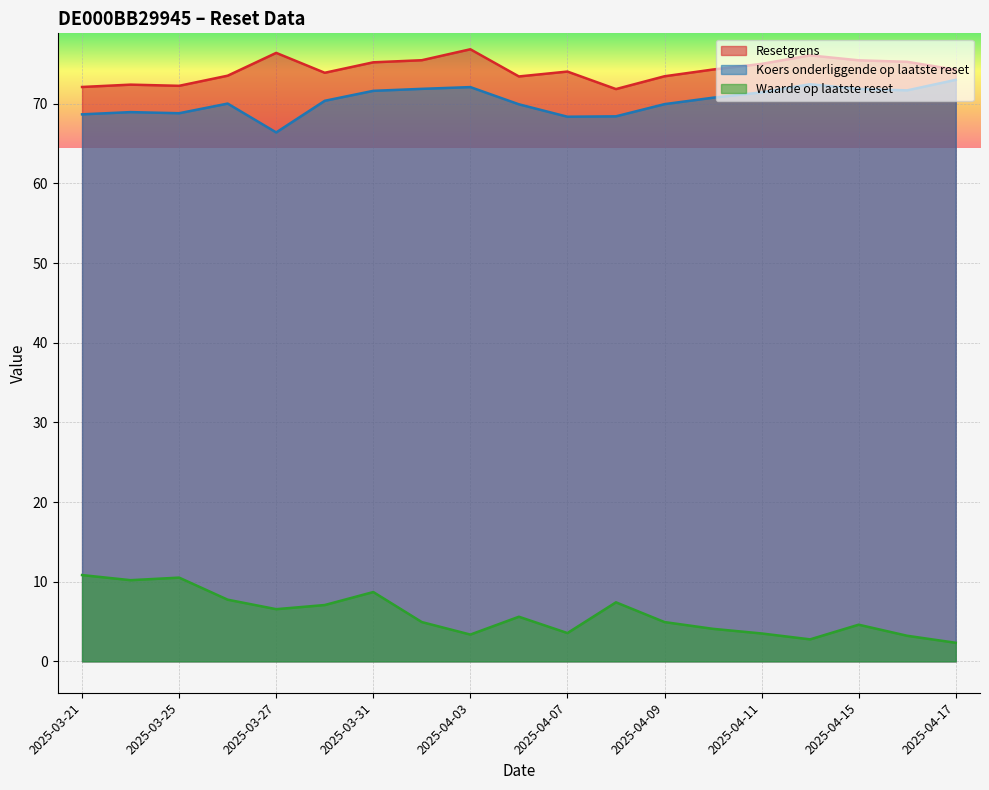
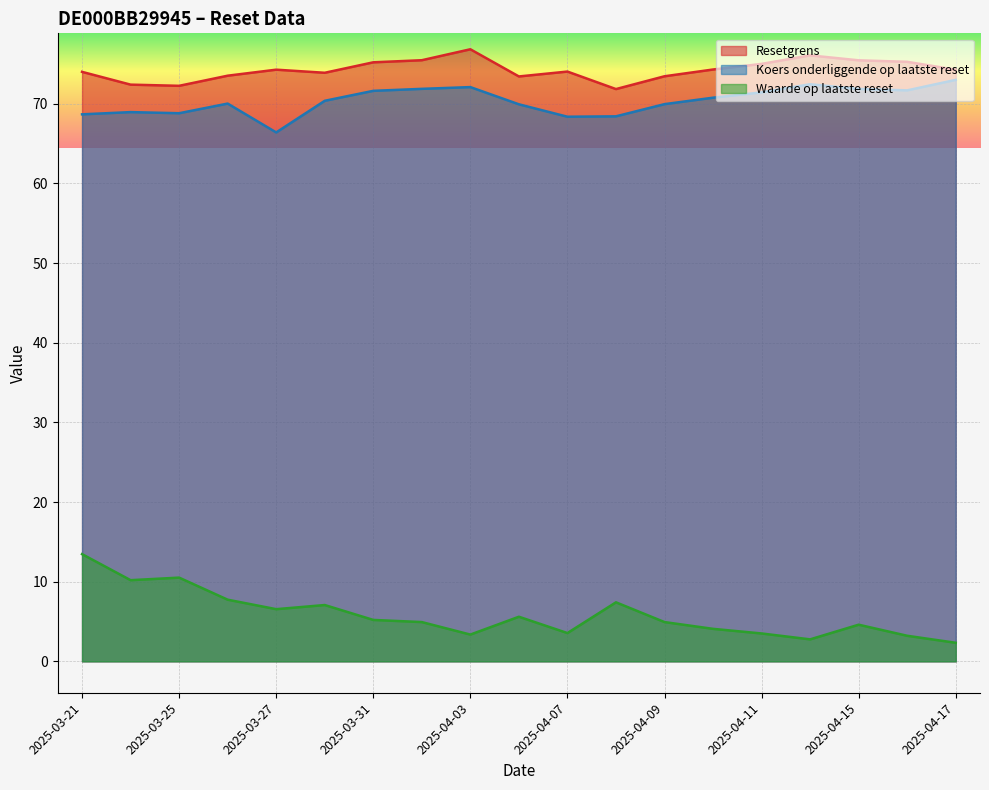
Resetgrens, 2025-03-21: 72 -> 74
Waarde op laatste reset, 2025-03-21: 11 -> 13
Resetgrens, 2025-03-27: 76 -> 74
Waarde op laatste reset, 2025-03-31: 9 -> 5
